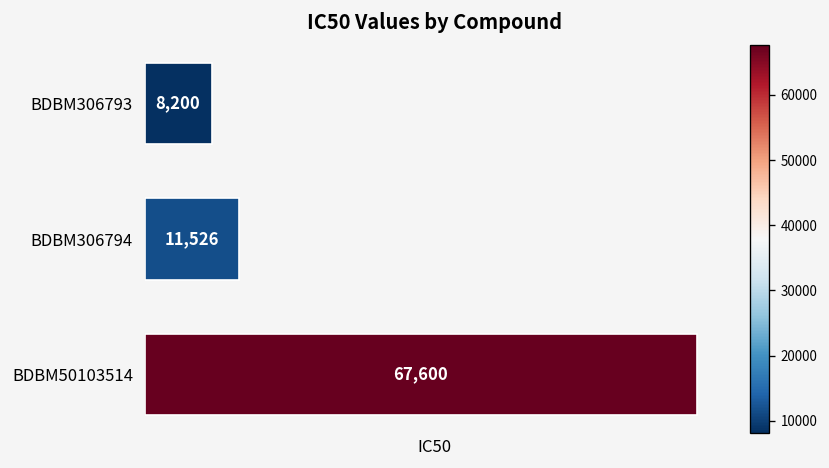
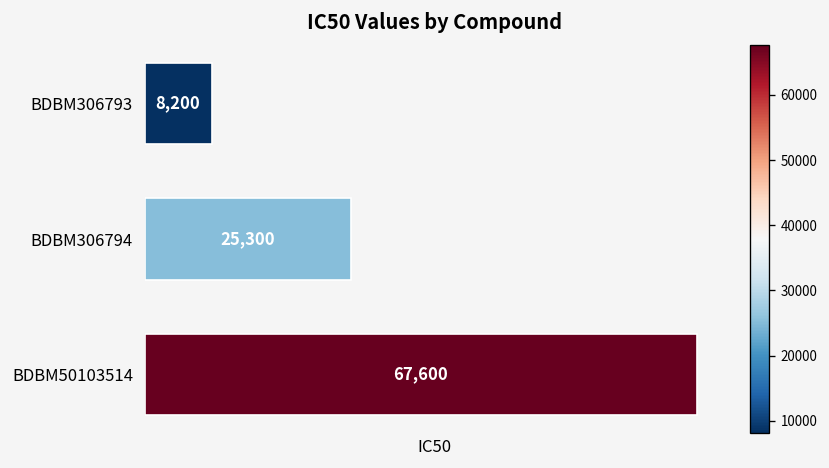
BDBM306794: 11,526 -> 25,300
